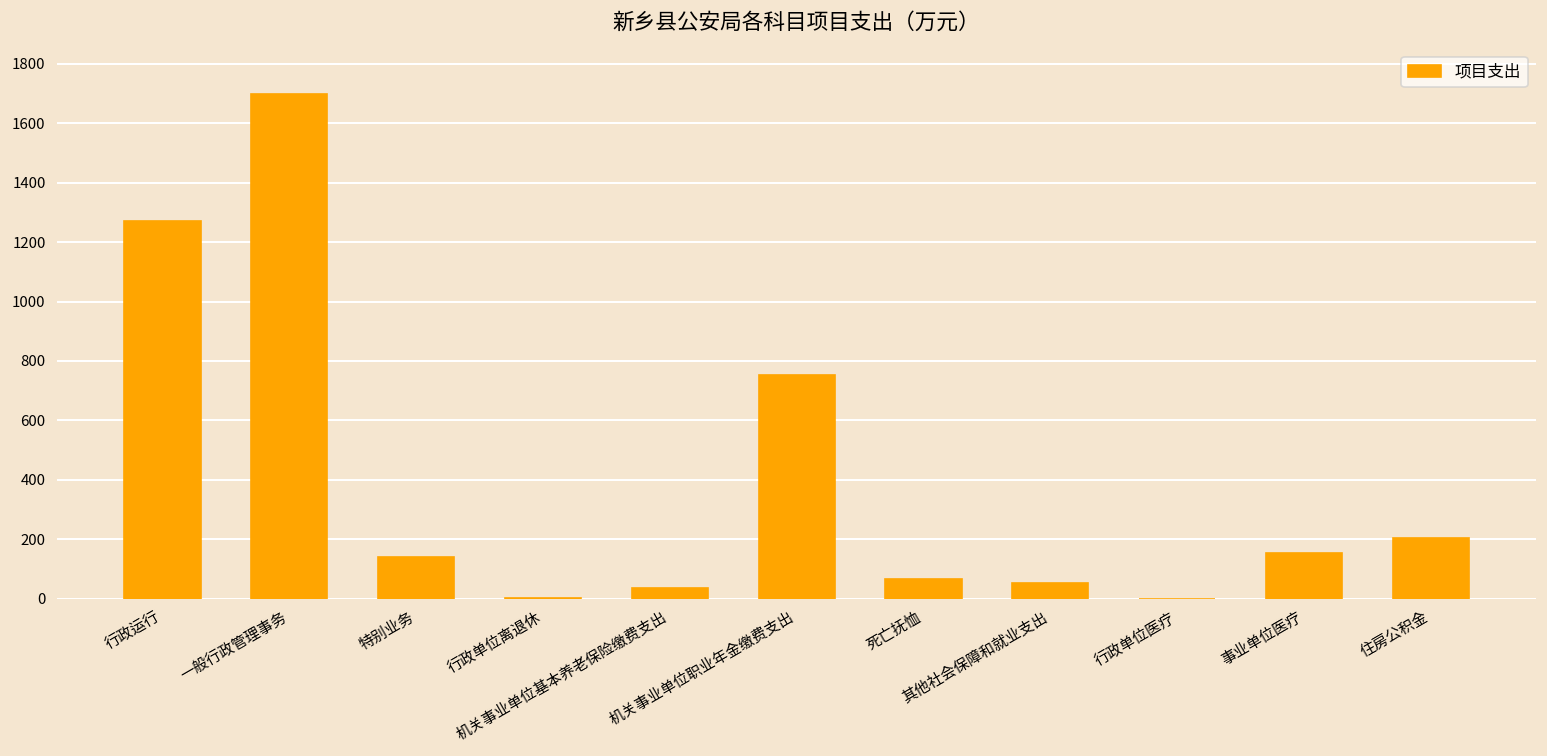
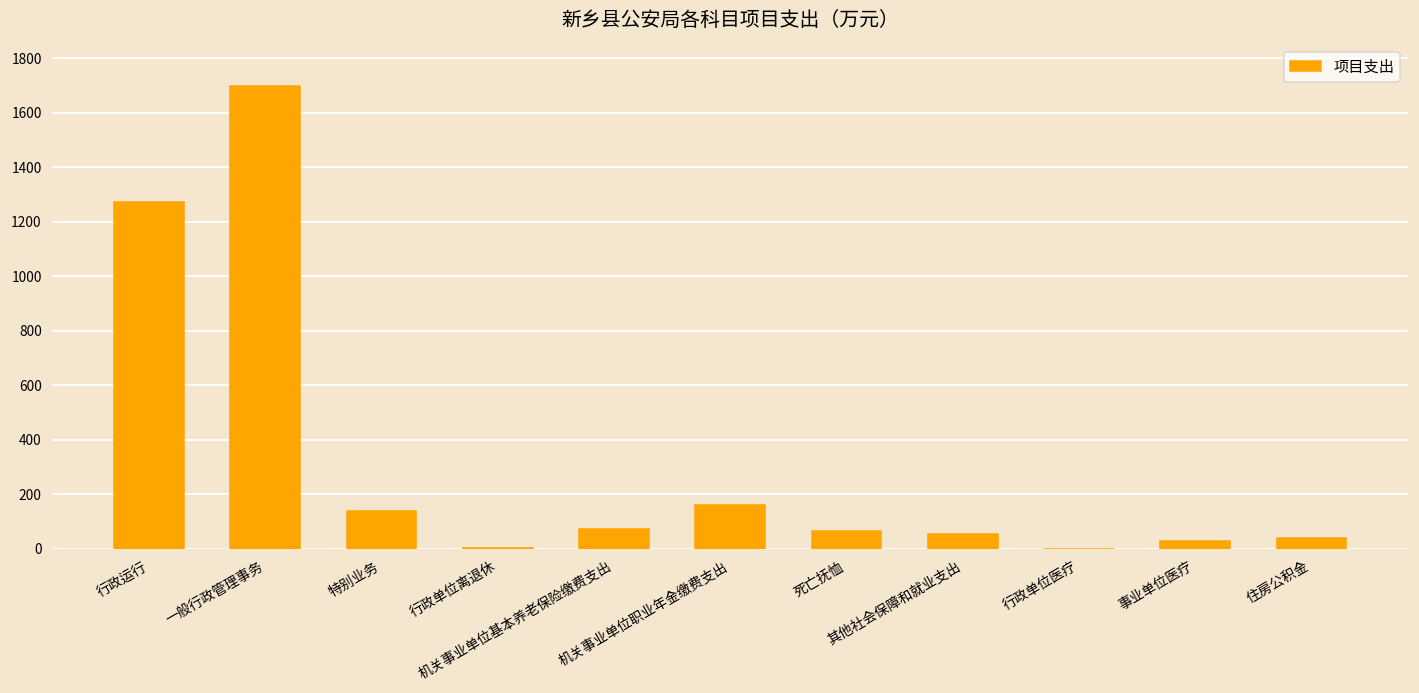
机关事业单位基本养老保险缴费支出: 40 -> 70
机关事业单位职业年金缴费支出: 750 -> 160
事业单位医疗: 150 -> 30
住房公积金: 200 -> 40
